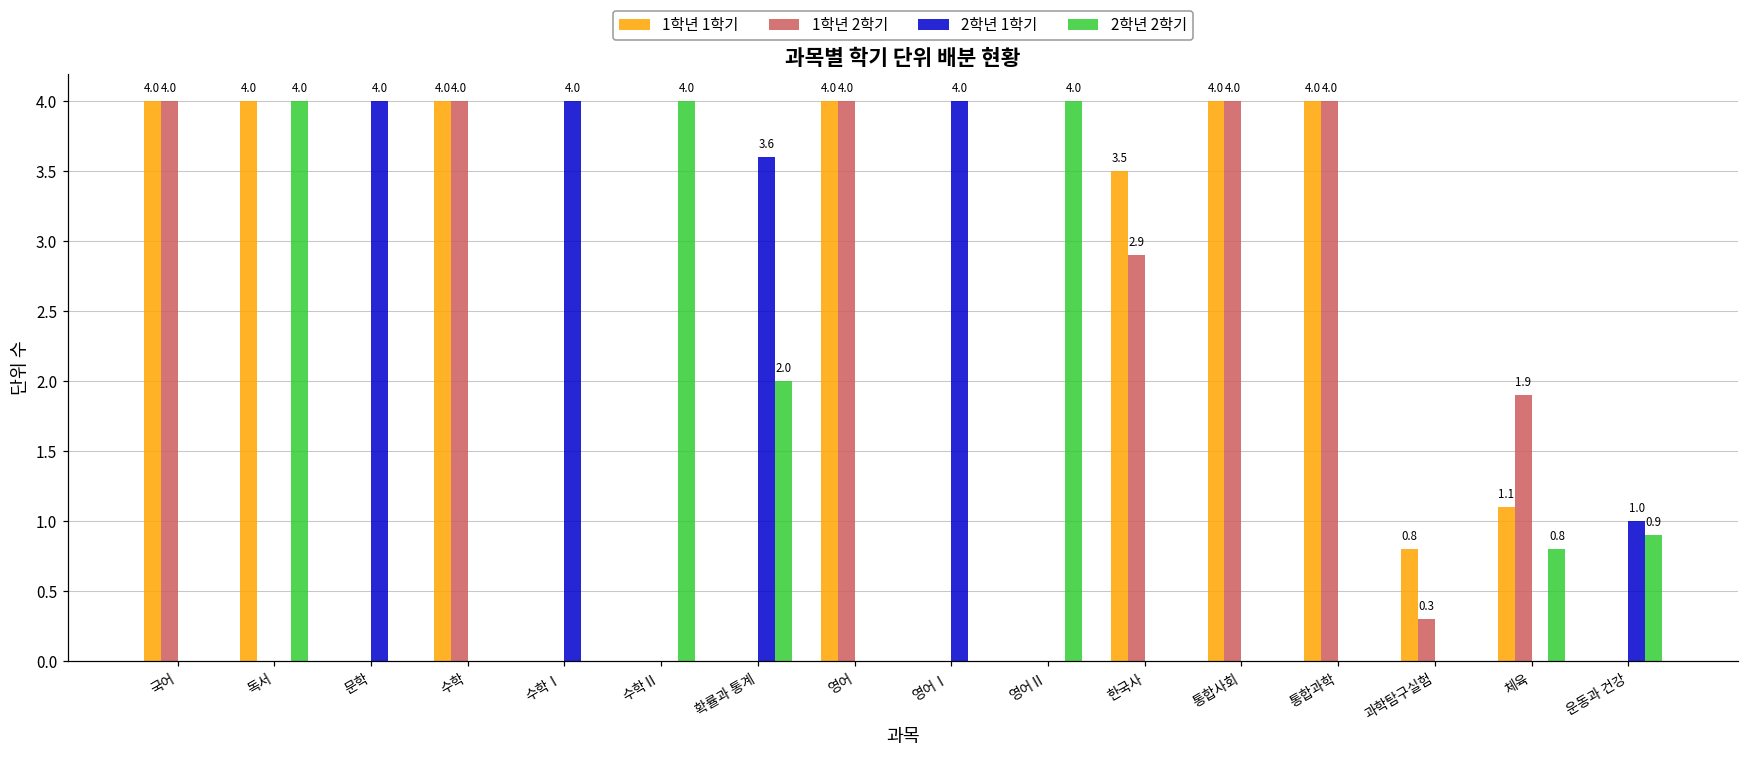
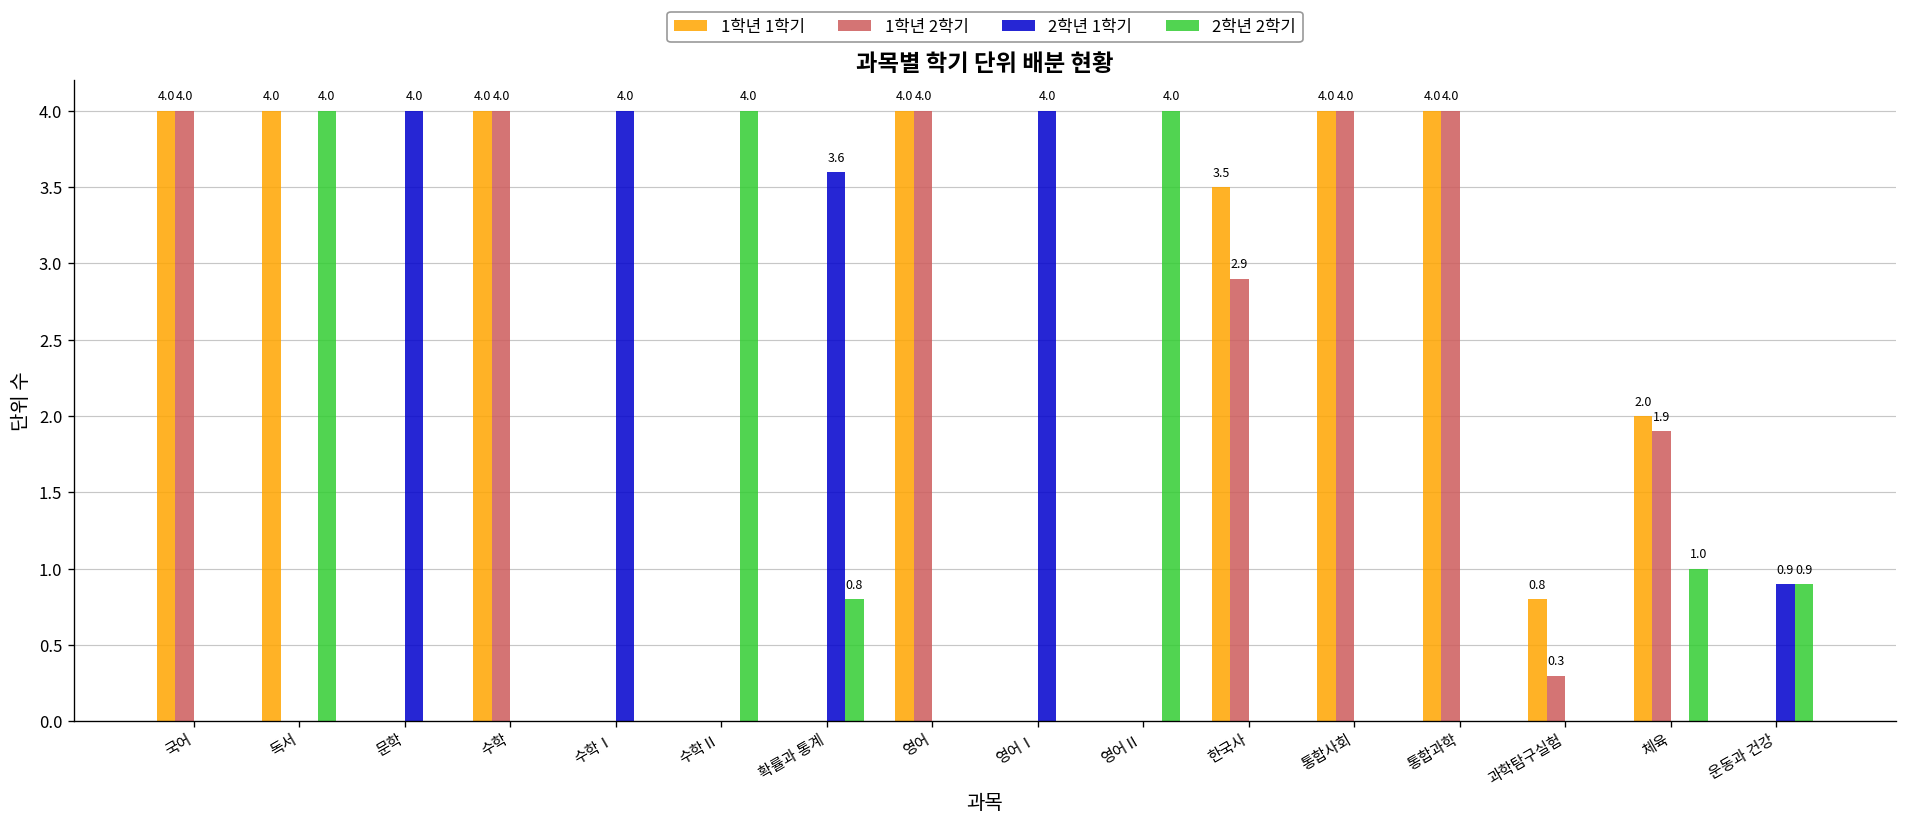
2학년 2학기, 확률과 통계: 2.0 -> 0.8
1학년 1학기, 체육: 1.1 -> 2.0
2학년 2학기, 체육: 0.8 -> 1.0
2학년 1학기, 운동과 건강: 1.0 -> 0.9
